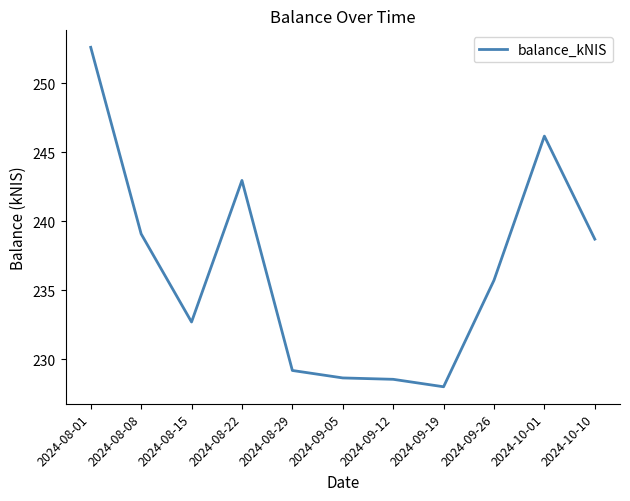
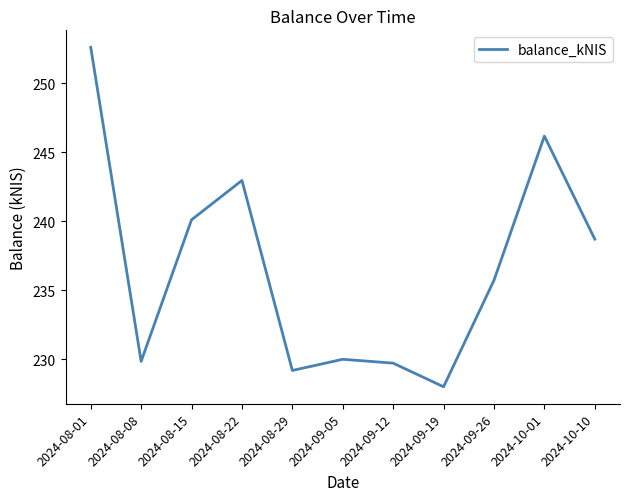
2024-08-08: 239.1 -> 229.9
2024-08-15: 232.7 -> 240.1
2024-09-05: 228.7 -> 230.0
2024-09-12: 228.6 -> 229.7
